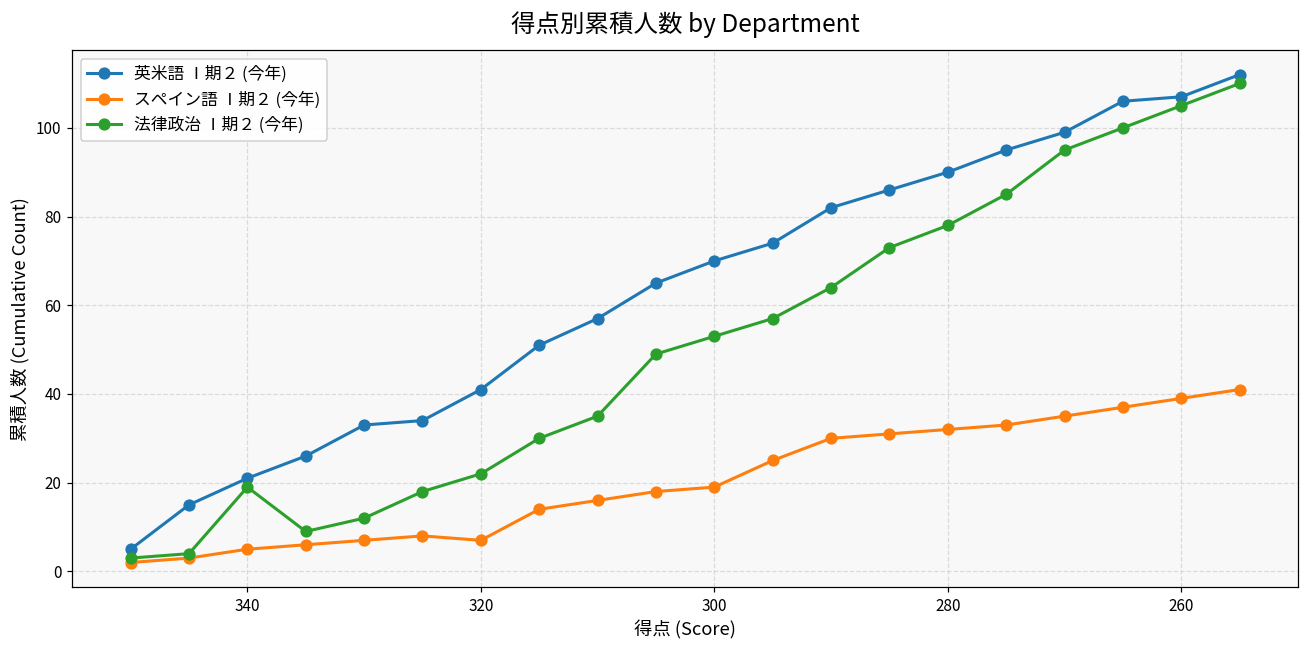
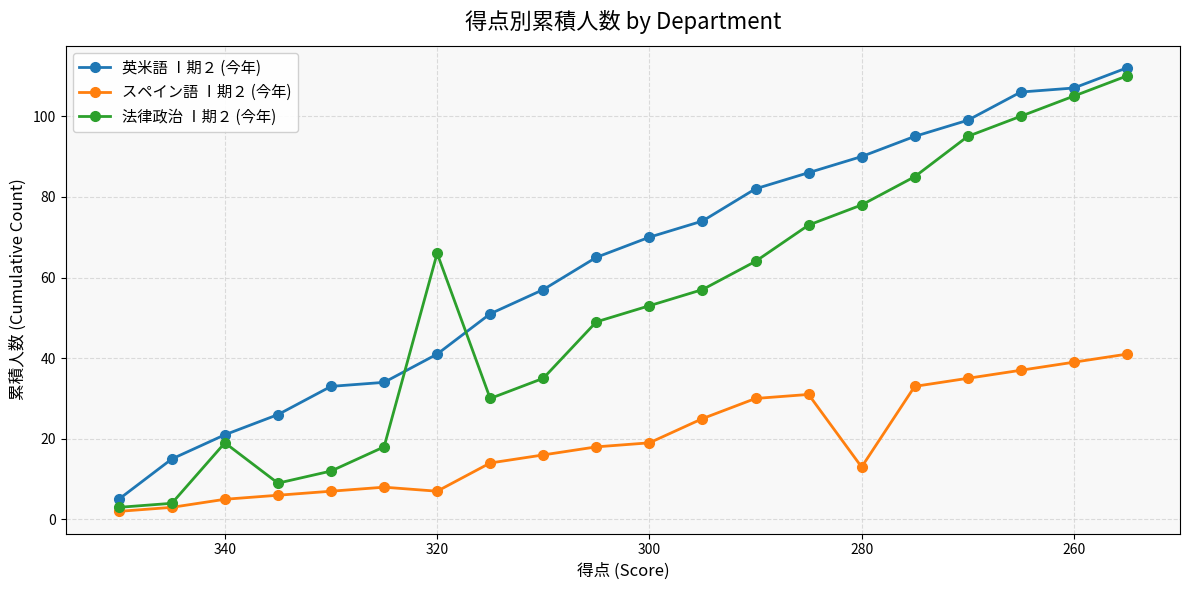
法律政治 Ⅰ期２ (今年), 320: 22 -> 66
スペイン語 Ⅰ期２ (今年), 280: 32 -> 13
